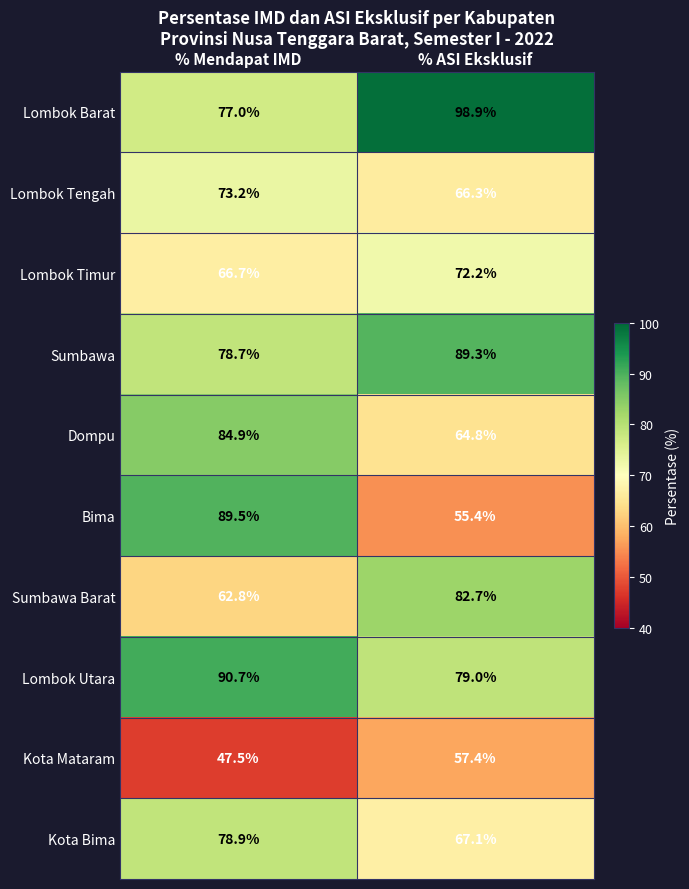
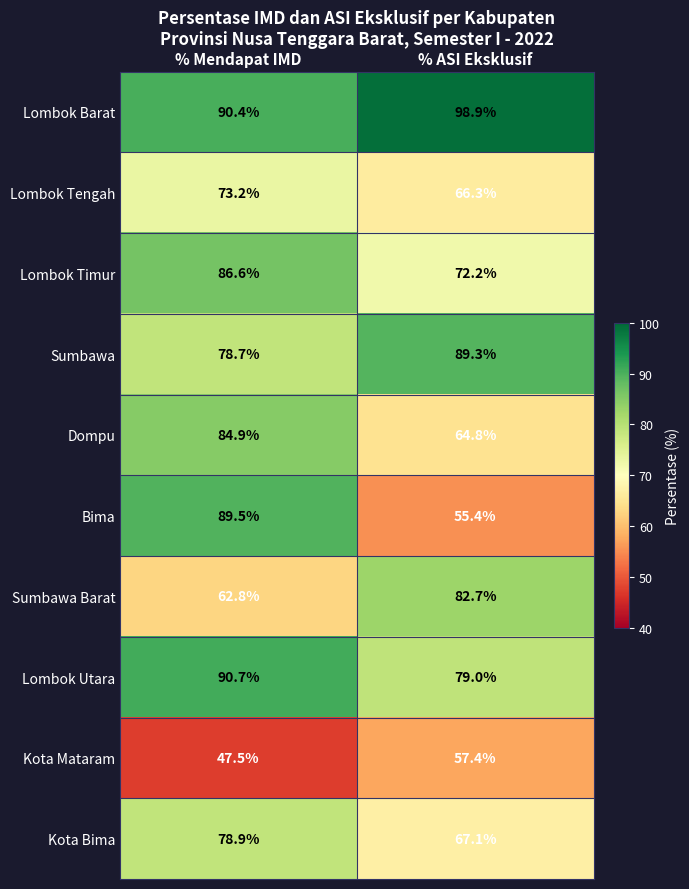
Lombok Barat, % Mendapat IMD: 77.0% -> 90.4%
Lombok Timur, % Mendapat IMD: 66.7% -> 86.6%
